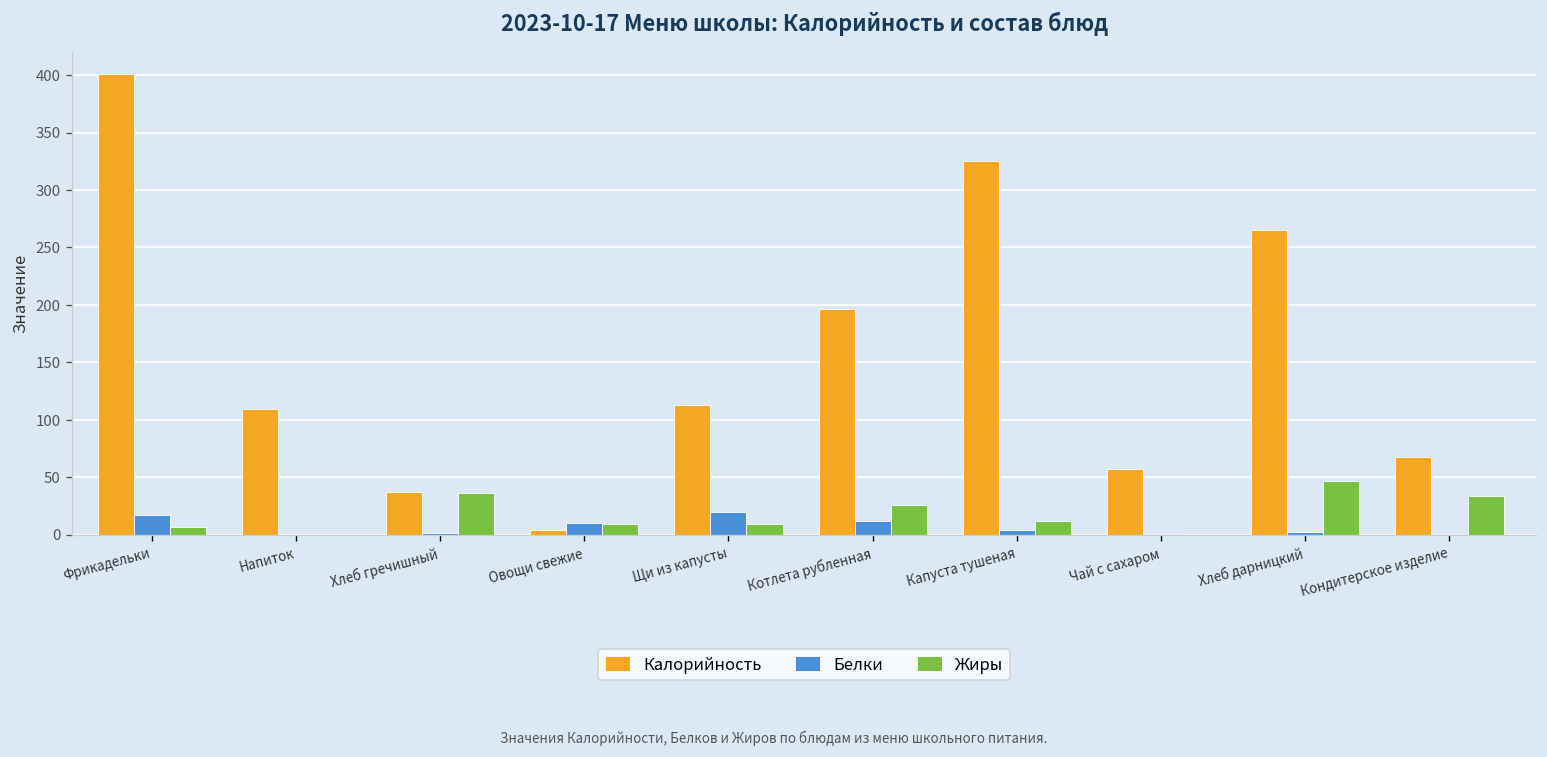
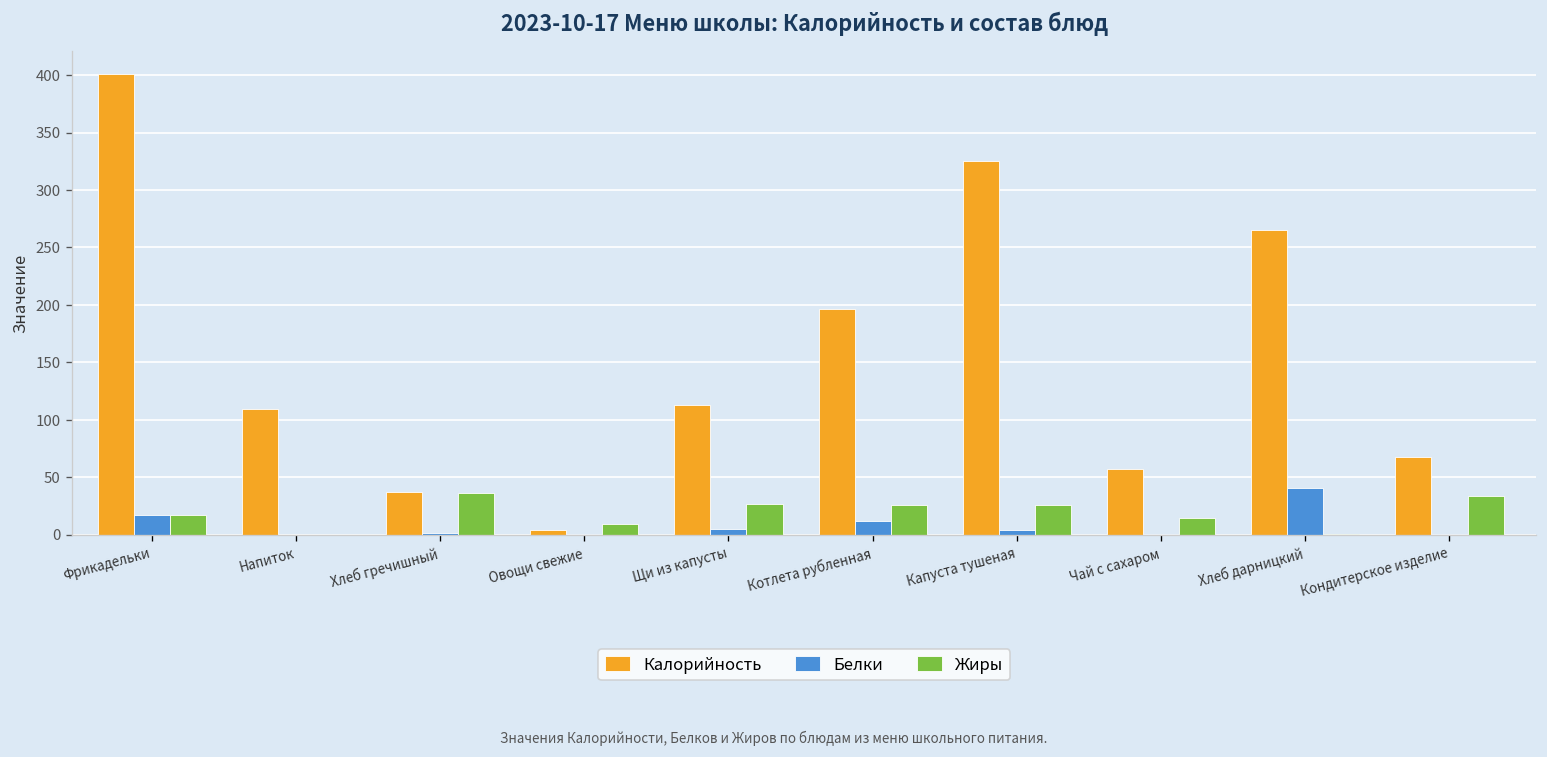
Жиры, Фрикадельки: 10 -> 20
Белки, Овощи свежие: 10 -> 0
Белки, Щи из капусты: 20 -> 0
Жиры, Щи из капусты: 10 -> 30
Жиры, Капуста тушеная: 10 -> 30
Жиры, Чай с сахаром: 0 -> 10
Белки, Хлеб дарницкий: 0 -> 40
Жиры, Хлеб дарницкий: 50 -> 0
